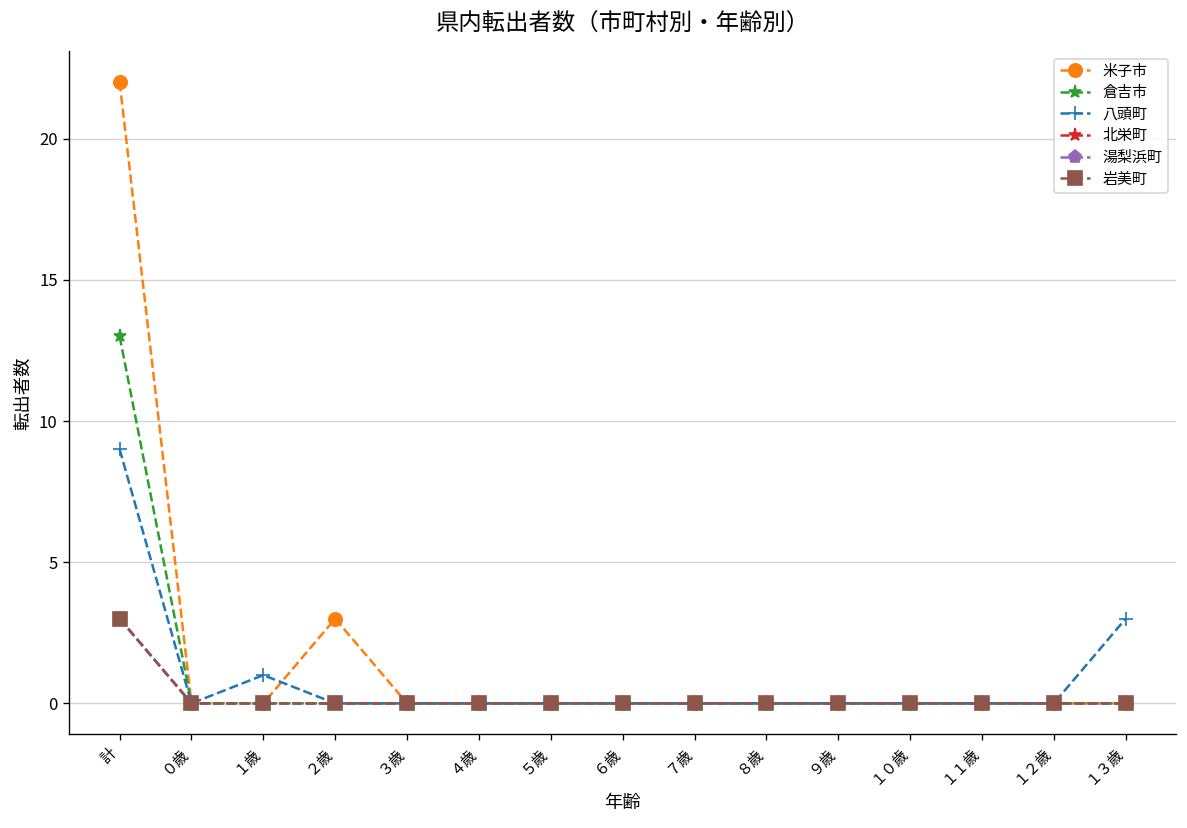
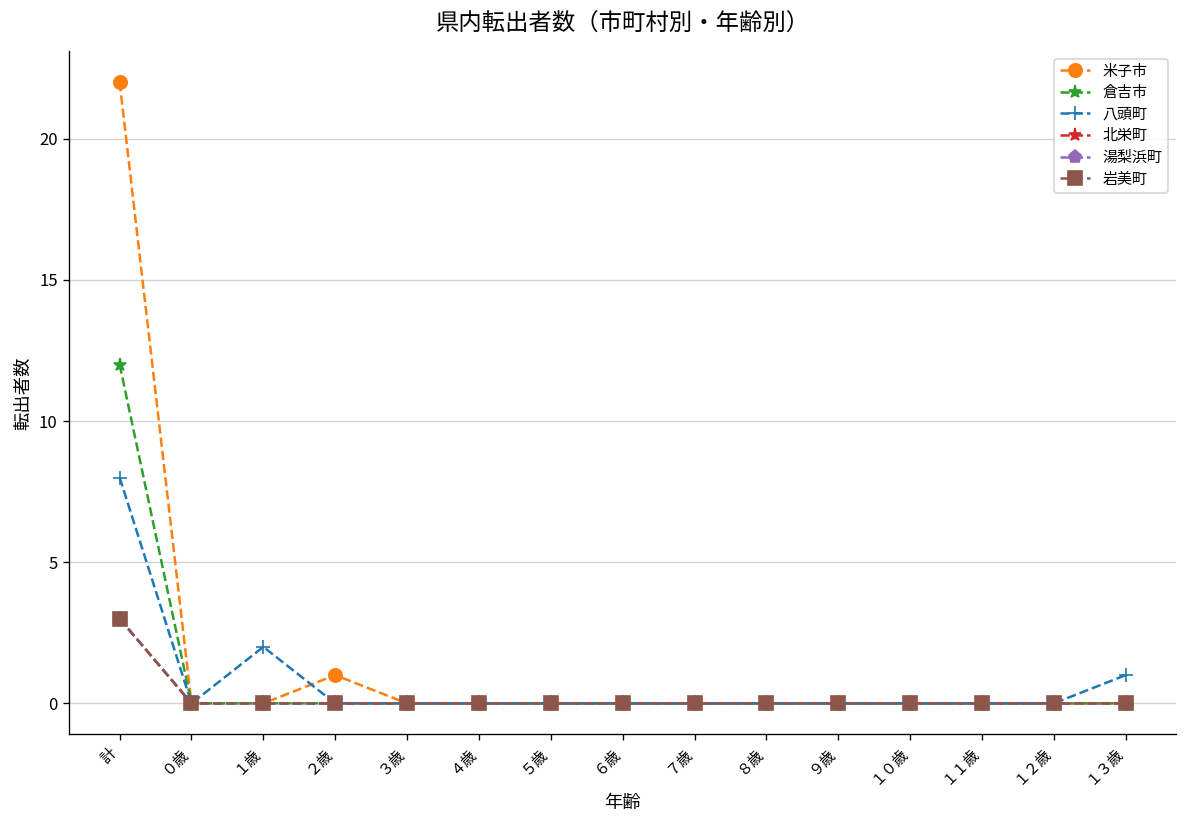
倉吉市, 計: 13 -> 12
八頭町, 計: 9 -> 8
八頭町, １歳: 1 -> 2
米子市, ２歳: 3 -> 1
八頭町, １３歳: 3 -> 1
